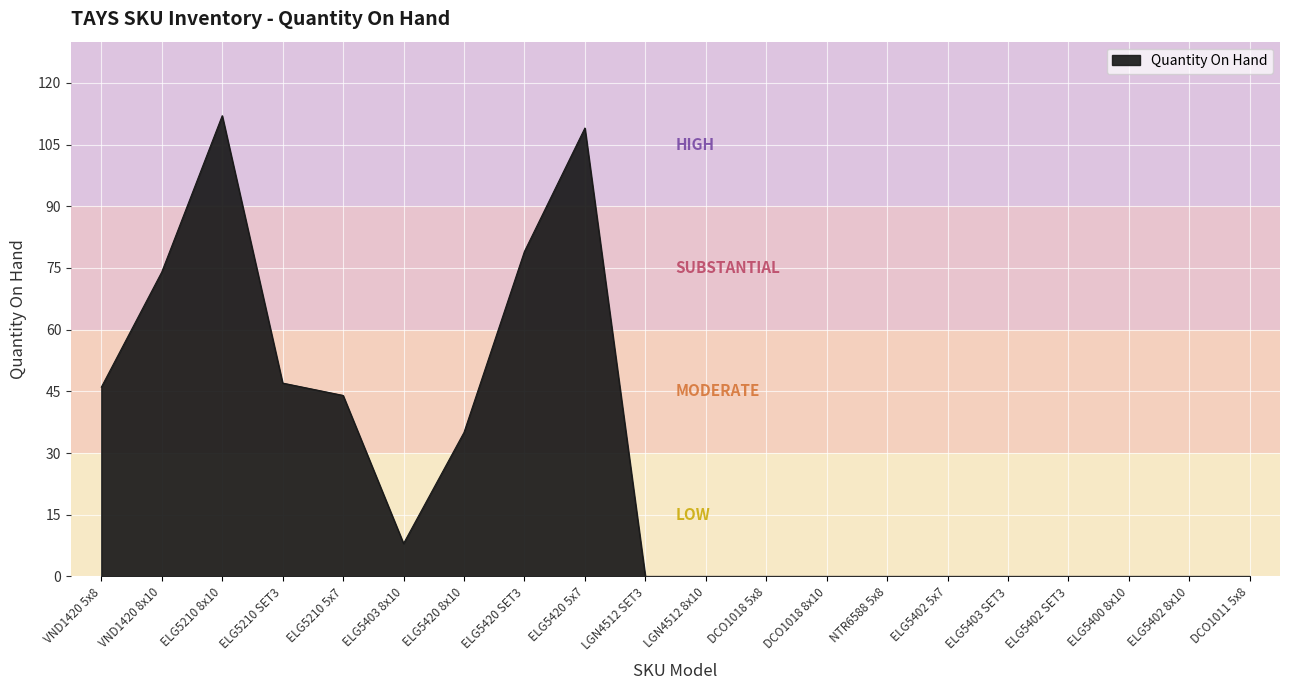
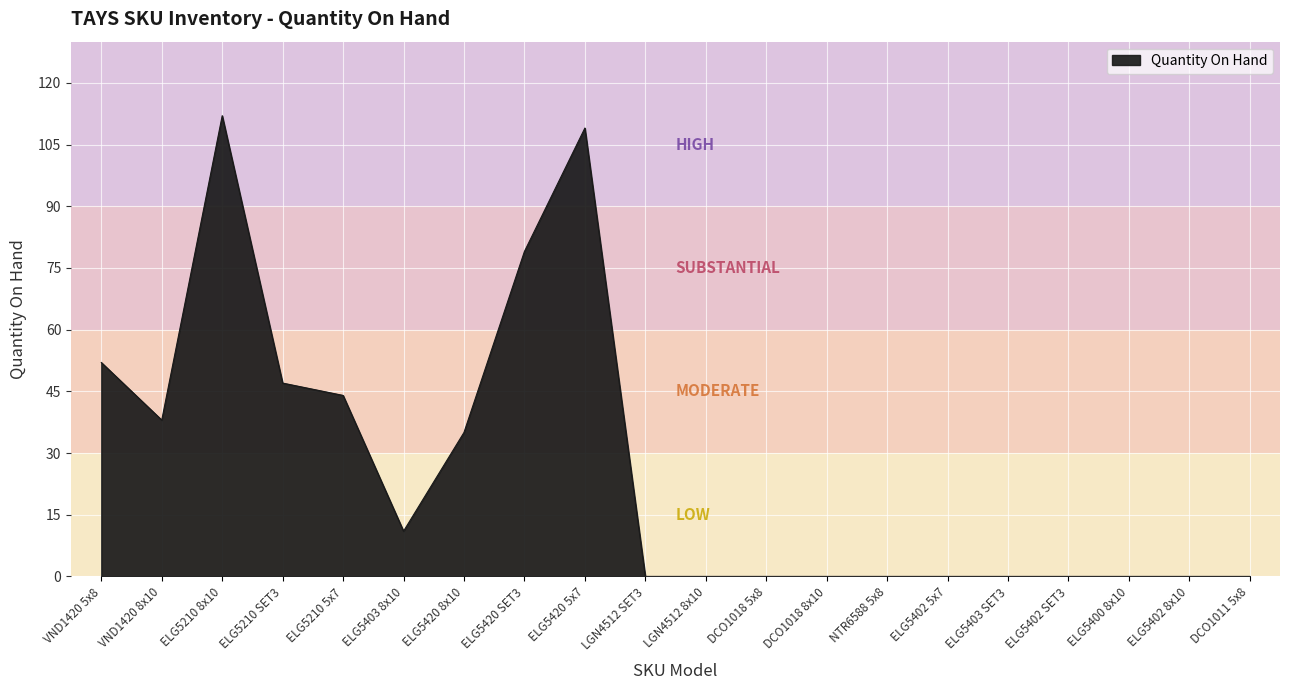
VND1420 5x8: 46 -> 52
VND1420 8x10: 74 -> 38
ELG5403 8x10: 8 -> 11
